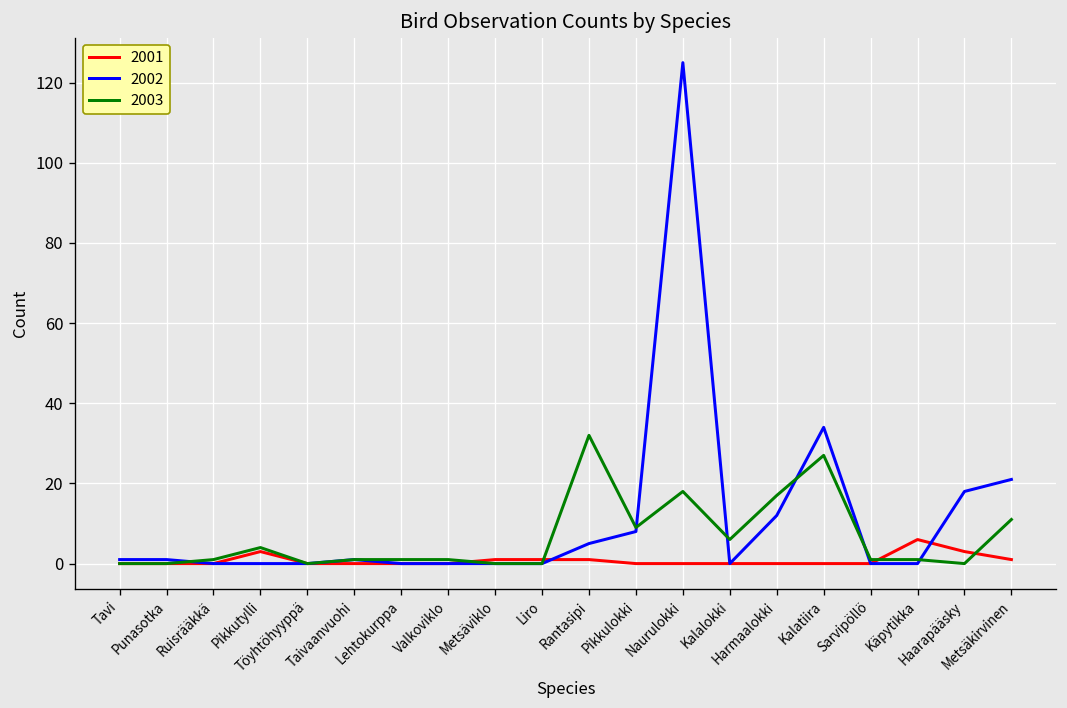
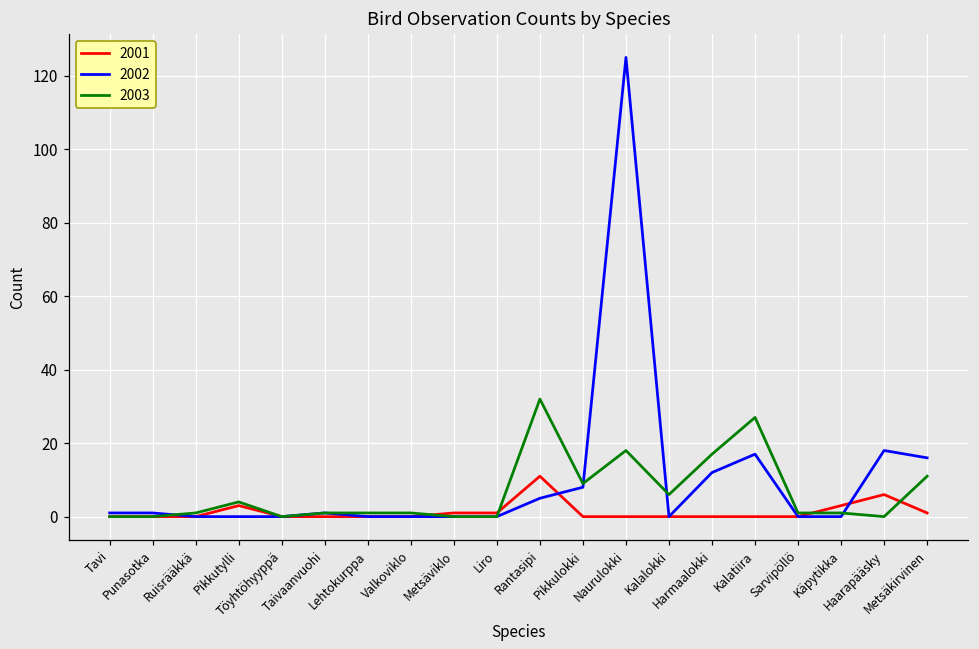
2001, Rantasipi: 1 -> 11
2002, Kalatiira: 34 -> 17
2001, Käpytikka: 6 -> 3
2001, Haarapääsky: 3 -> 6
2002, Metsäkirvinen: 21 -> 16
